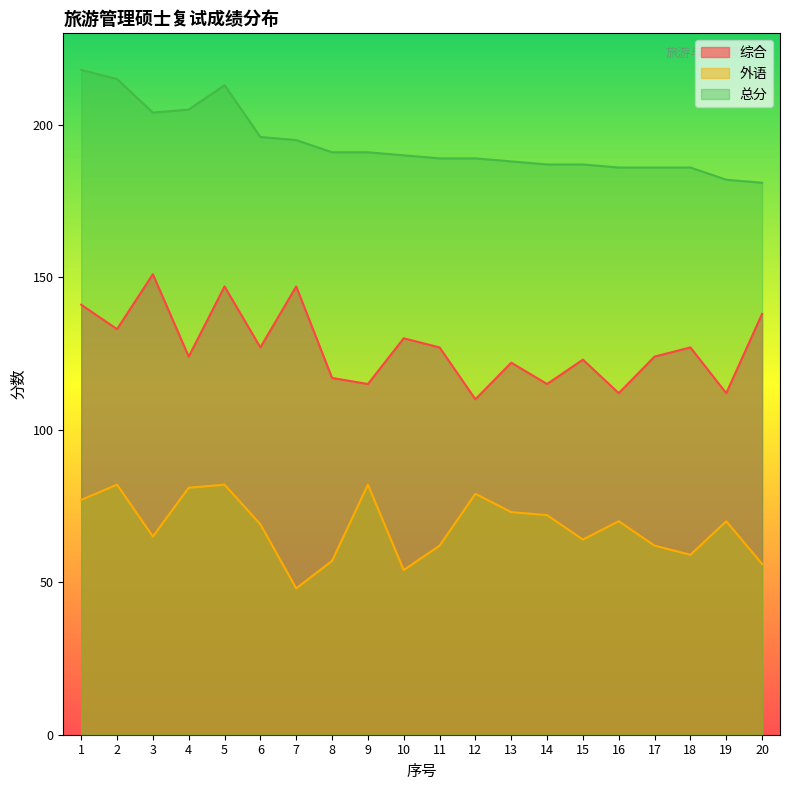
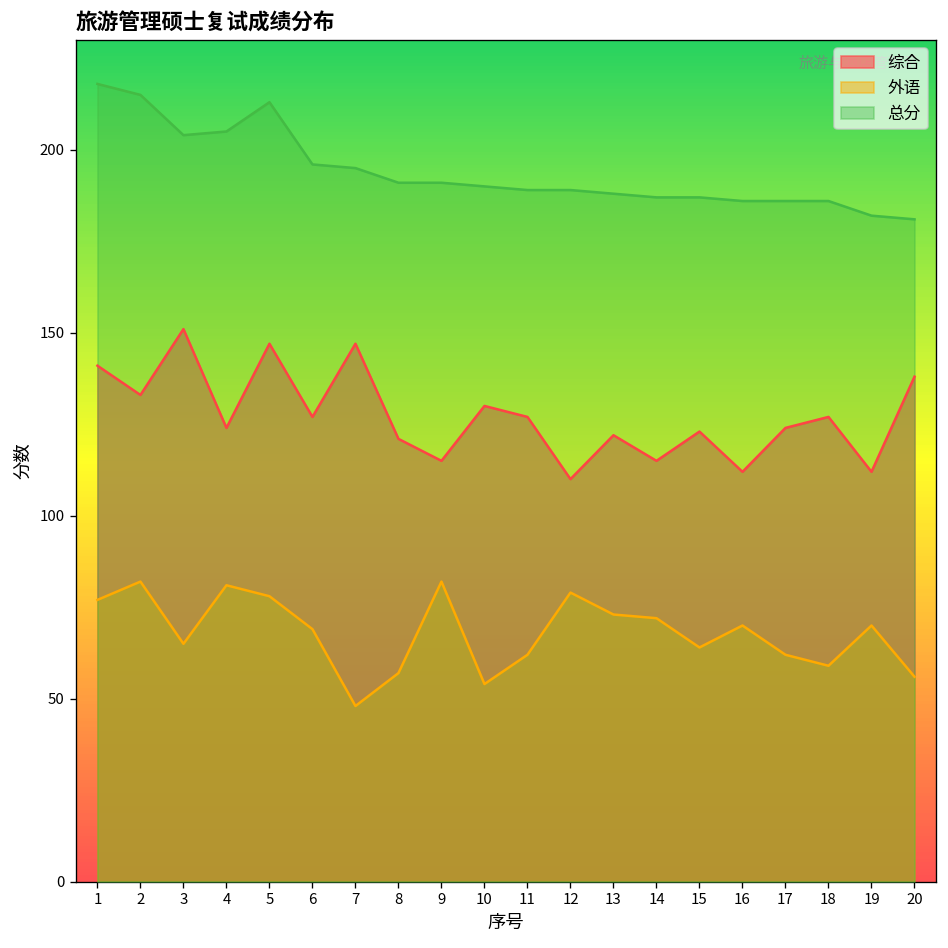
外语, 5: 82 -> 78
综合, 8: 117 -> 121
